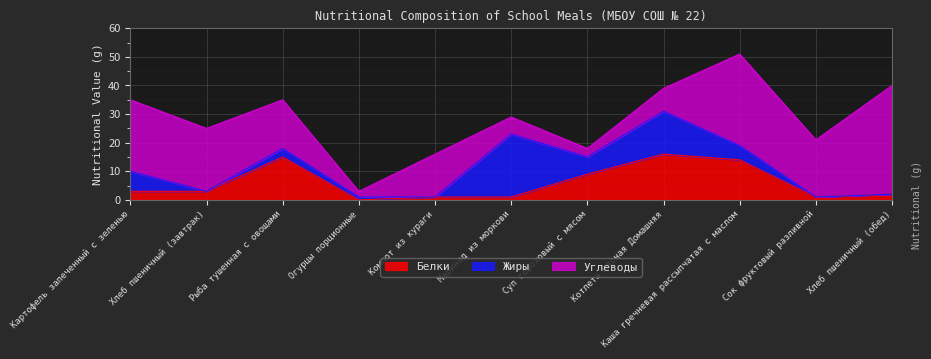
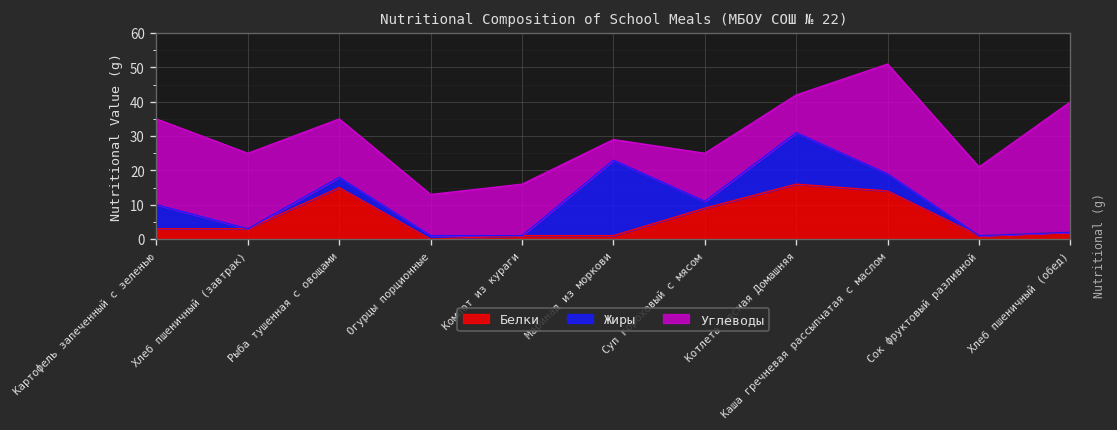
Углеводы, Огурцы порционные: 2 -> 12
Жиры, Суп гороховый с мясом: 6 -> 2
Углеводы, Суп гороховый с мясом: 3 -> 14
Углеводы, Котлета мясная Домашняя: 8 -> 11
